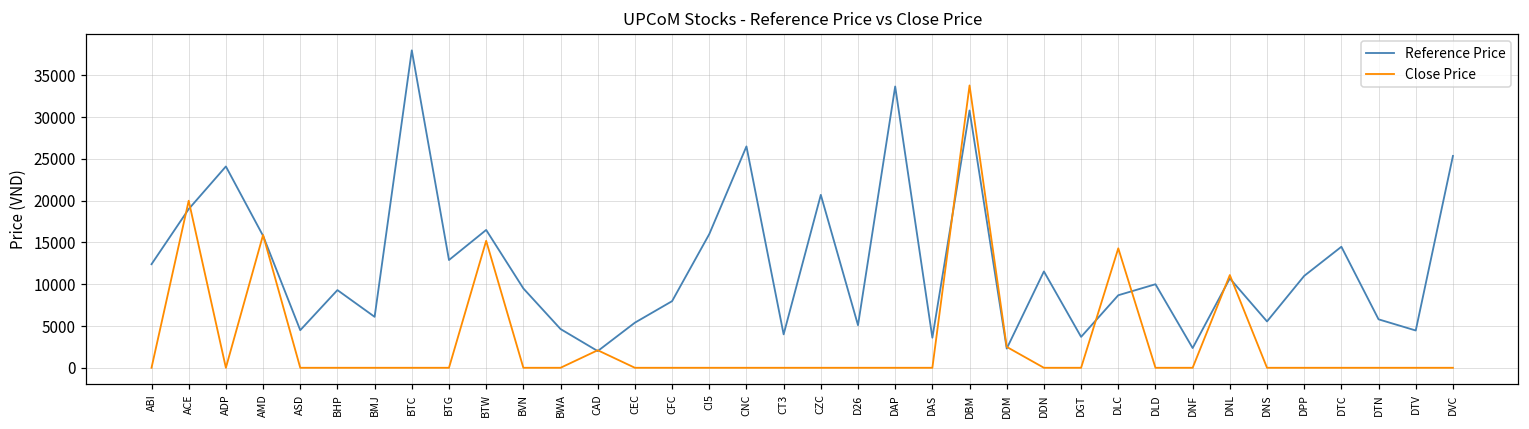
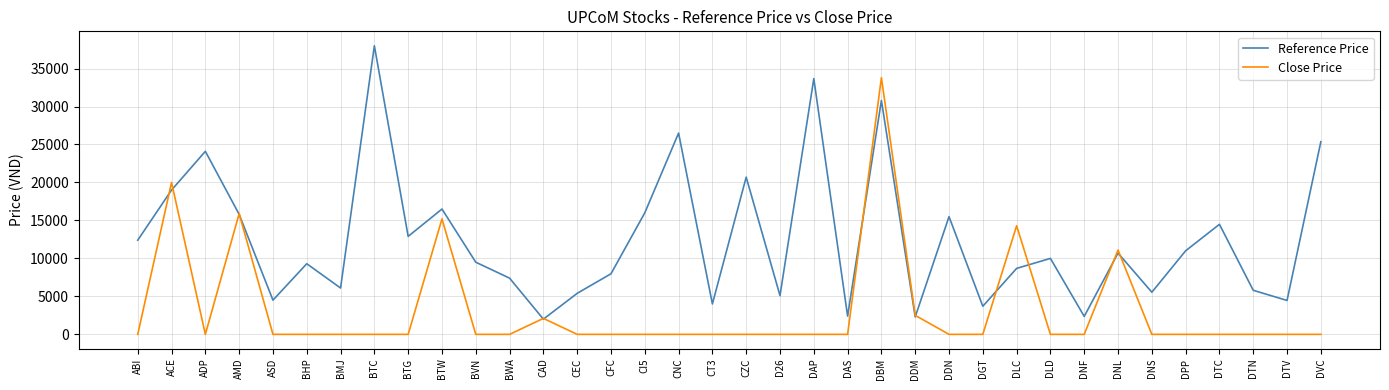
Reference Price, BWA: 5000 -> 7000
Reference Price, DAS: 4000 -> 2000
Reference Price, DDN: 12000 -> 16000
